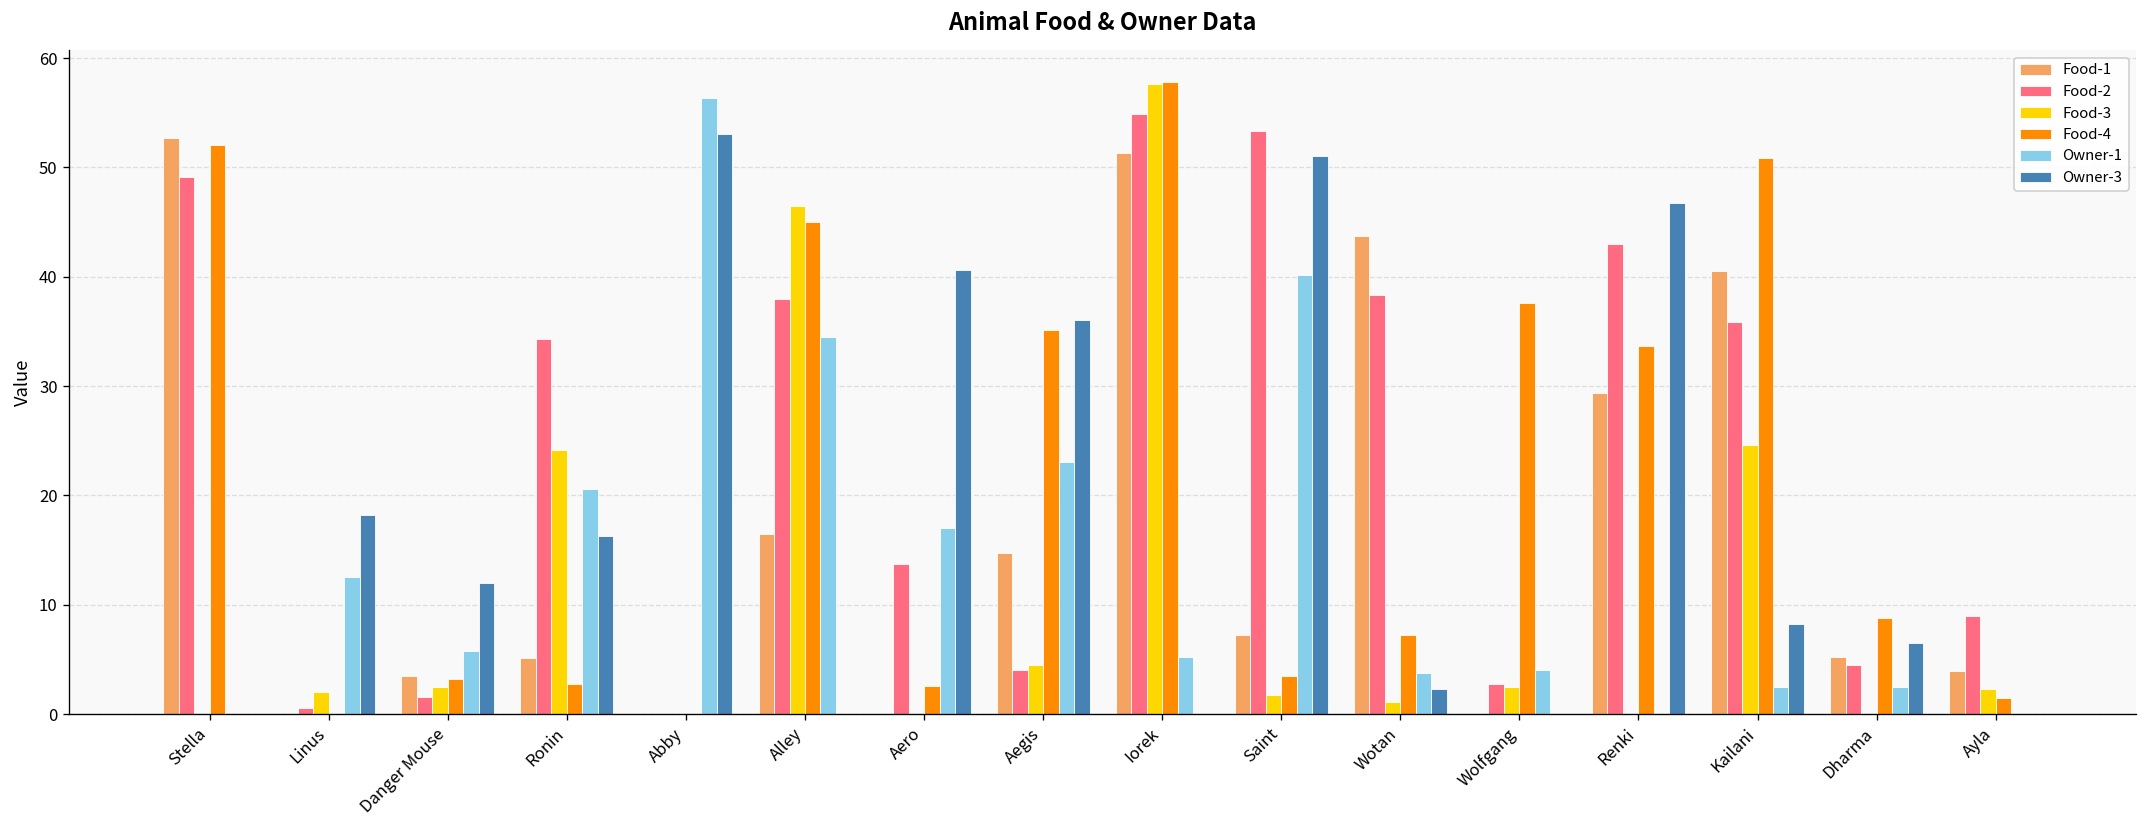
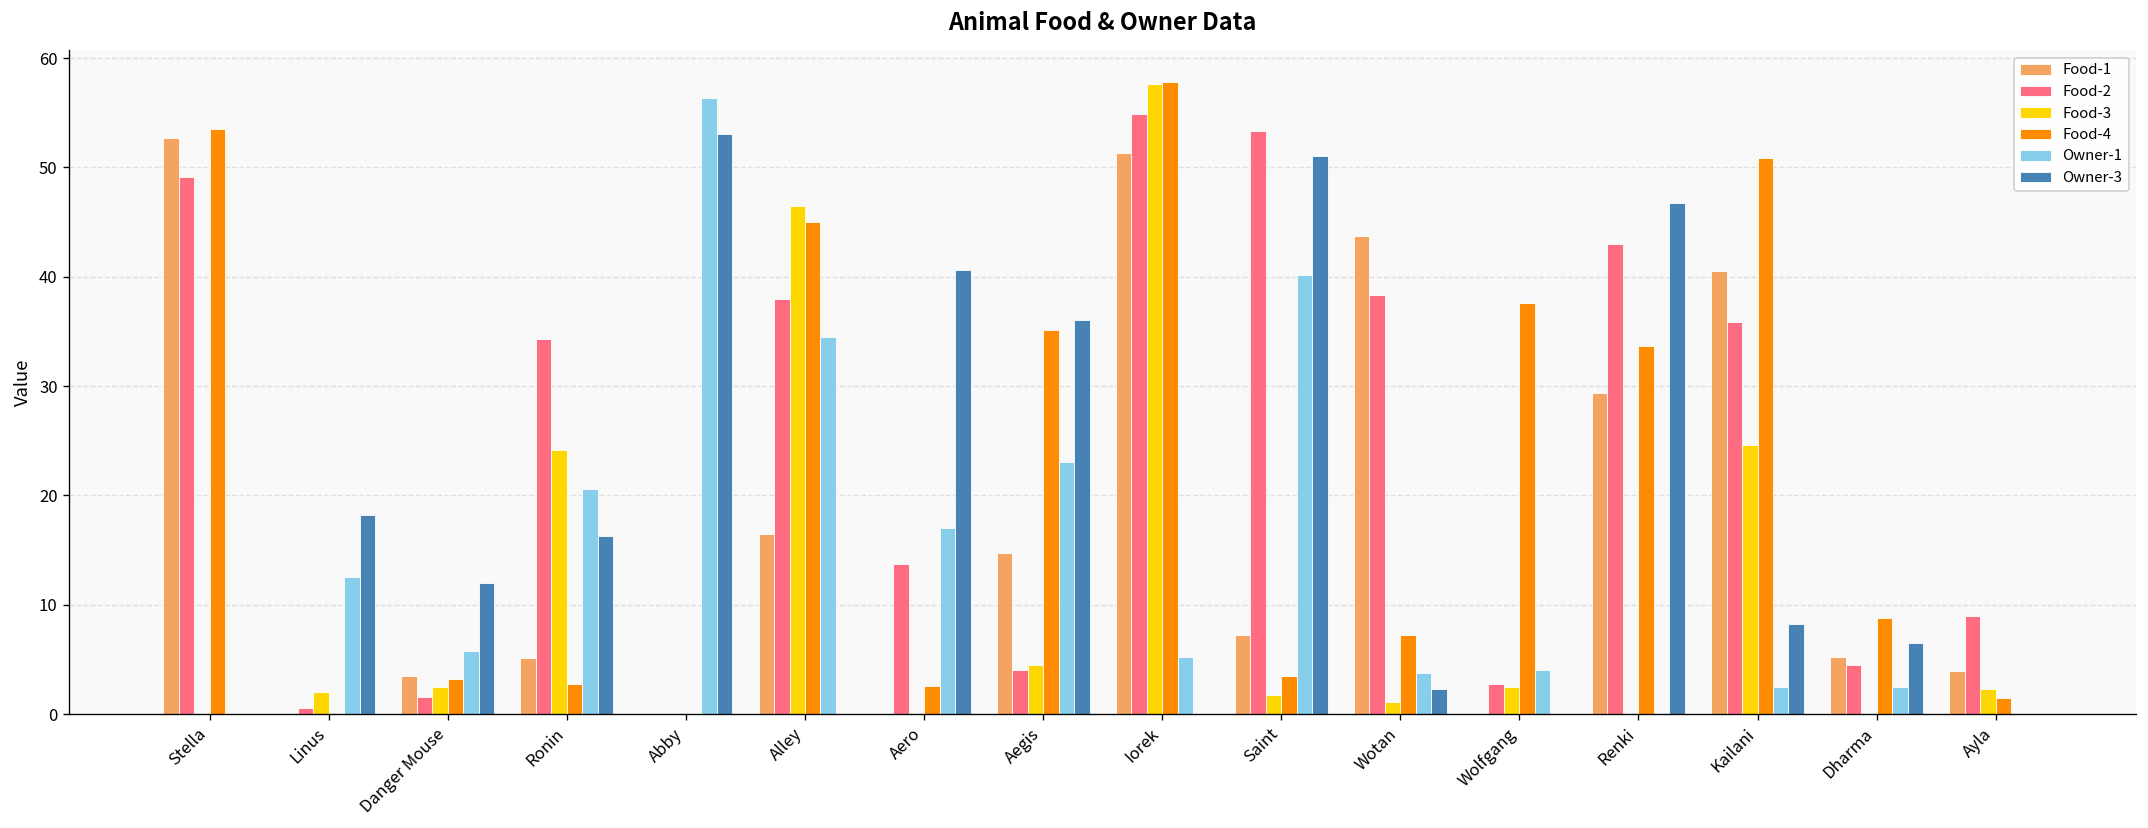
Food-4, Stella: 52 -> 53
